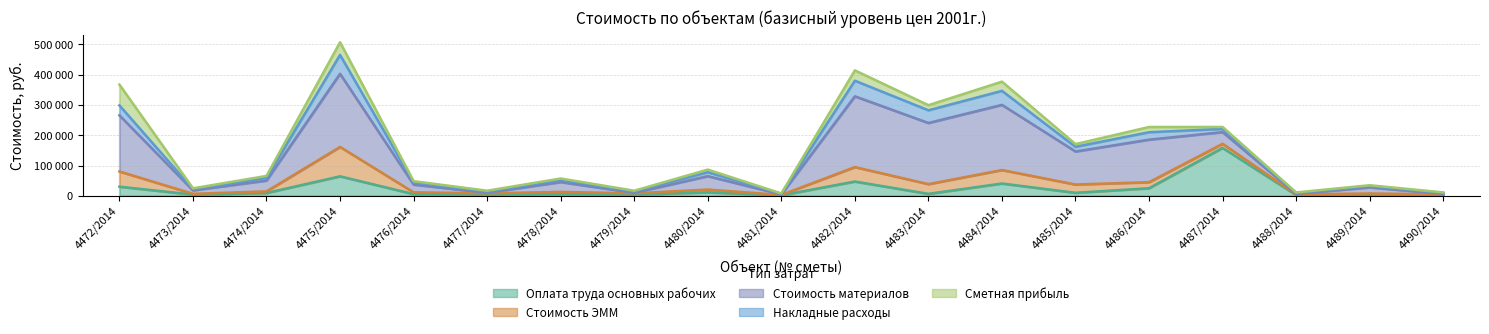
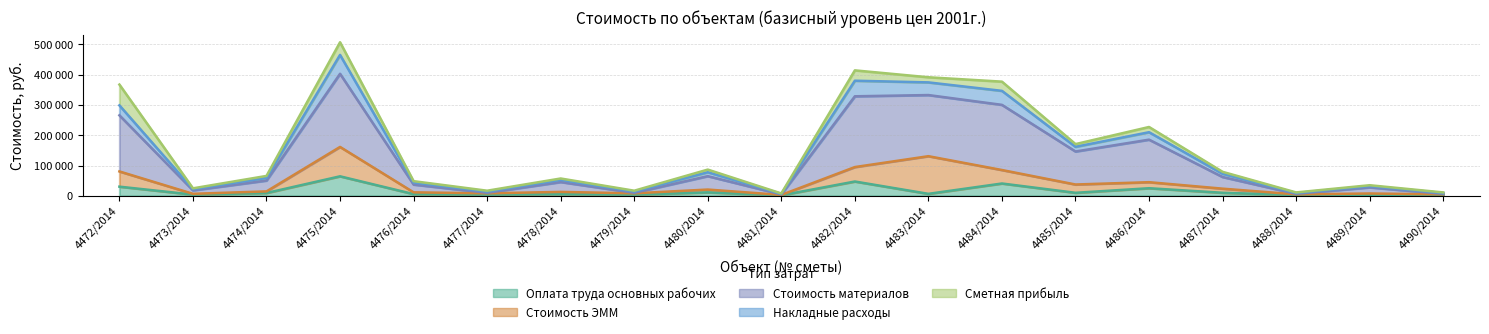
Стоимость ЭММ, 4483/2014: 30000 -> 120000
Оплата труда основных рабочих, 4487/2014: 160000 -> 10000
